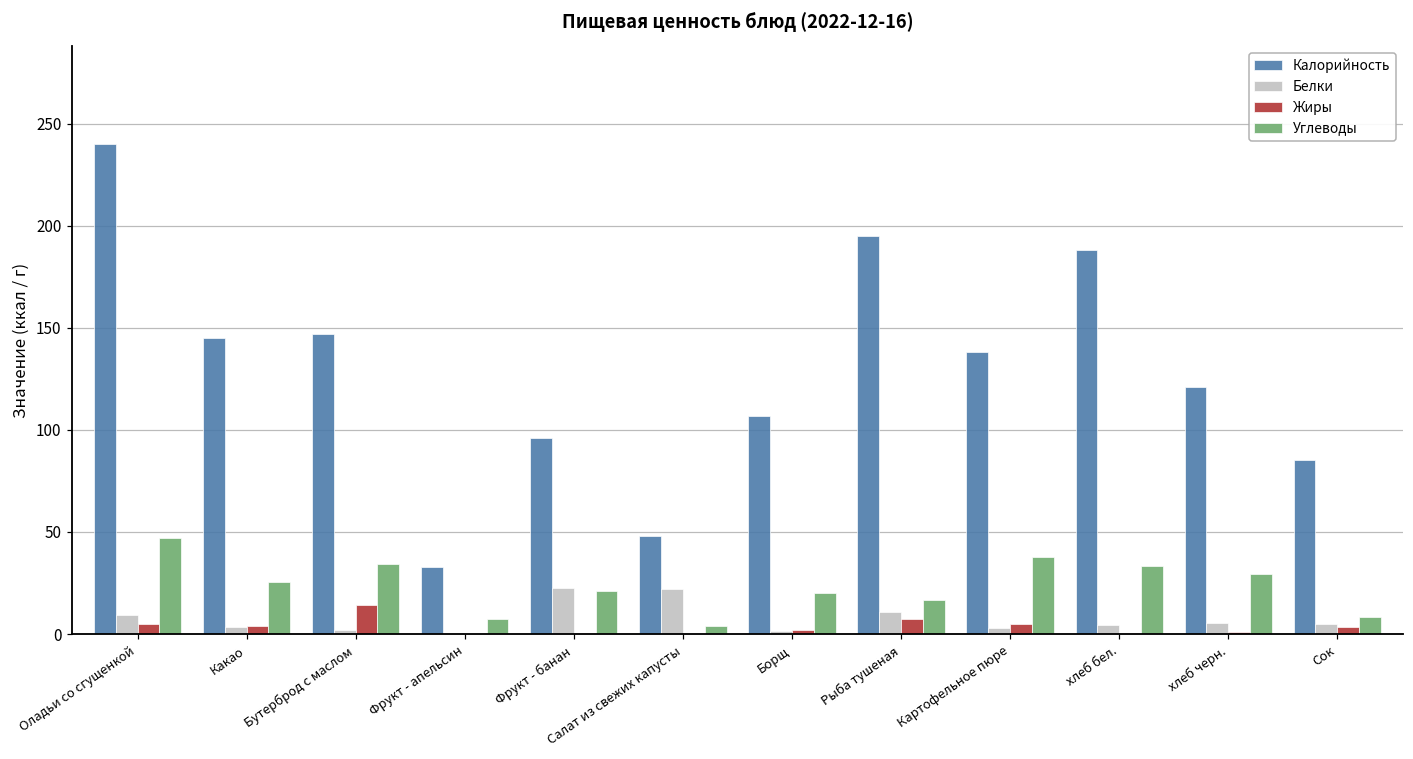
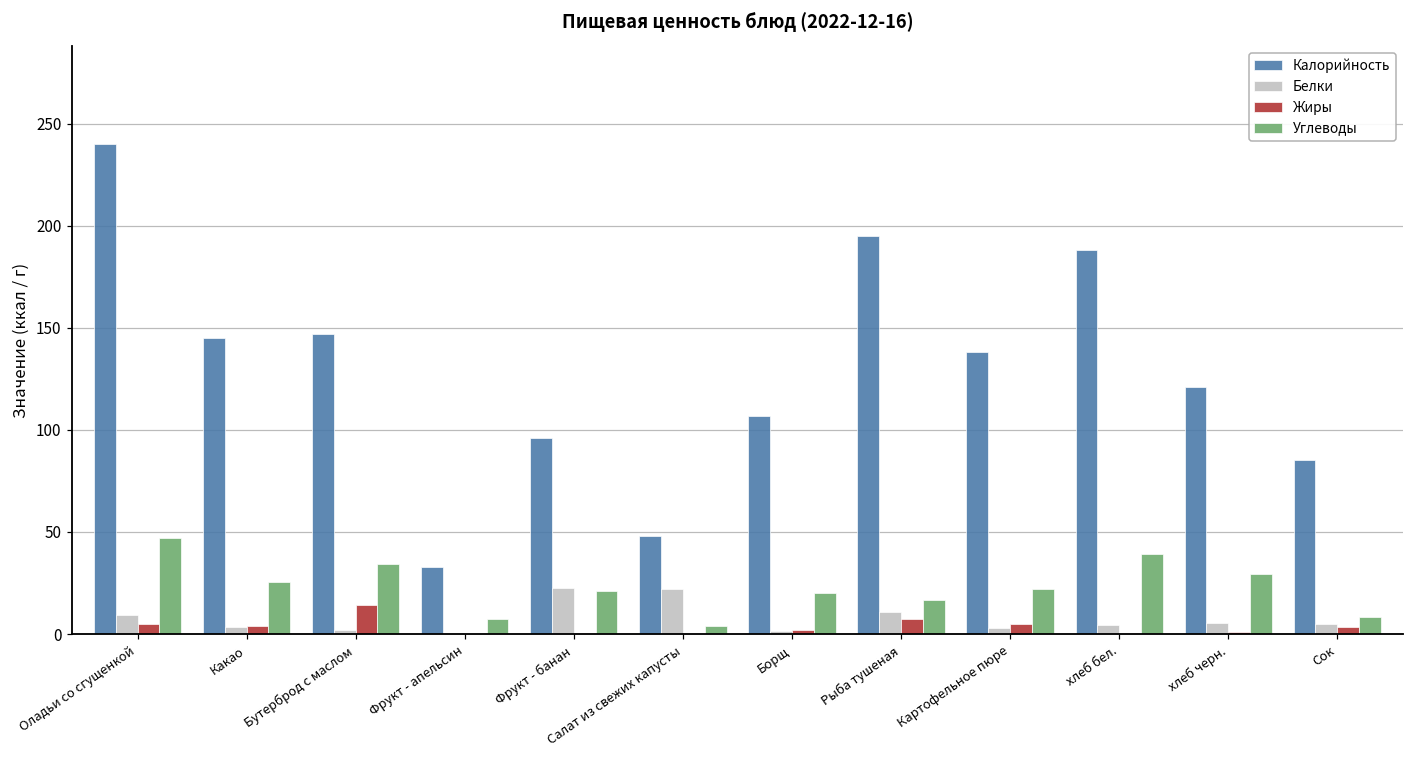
Углеводы, Картофельное пюре: 38 -> 22
Углеводы, хлеб бел.: 33 -> 39
